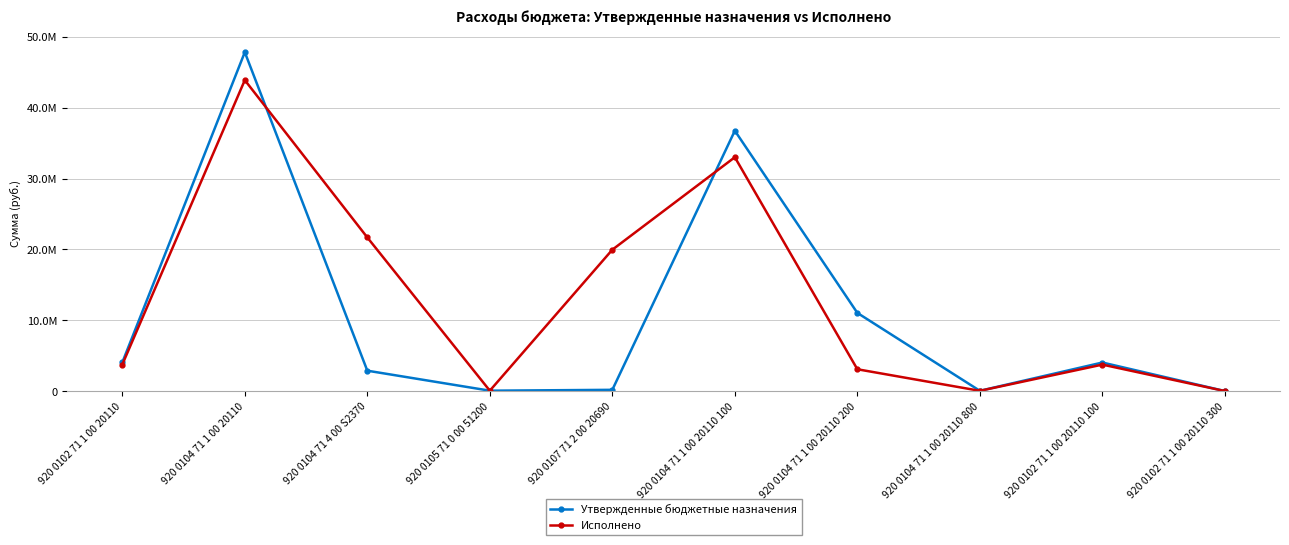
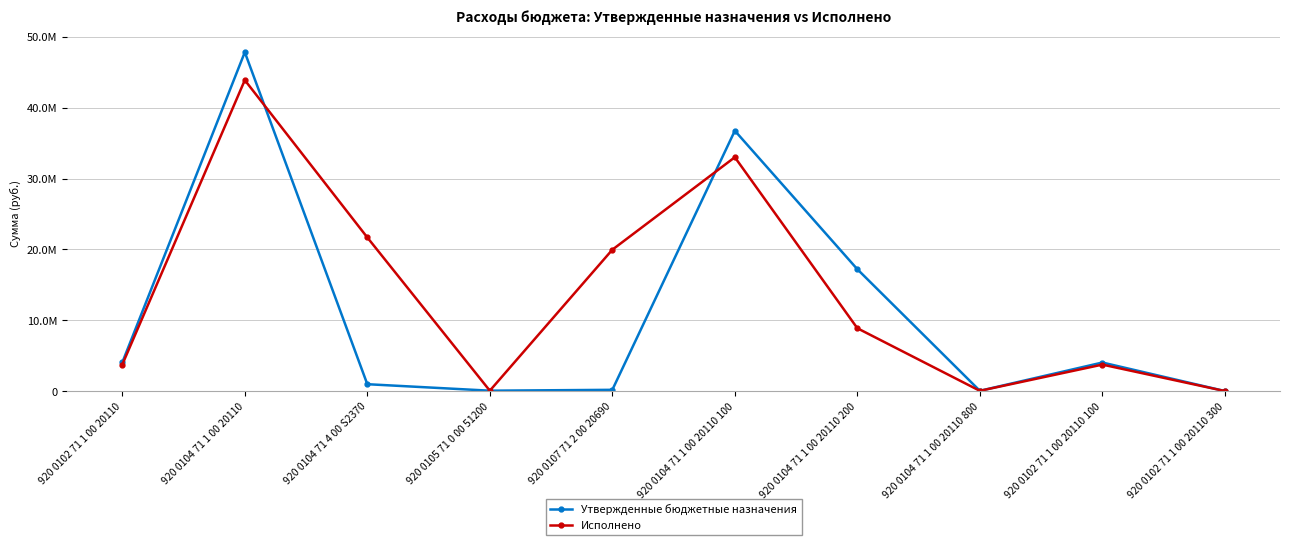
Утвержденные бюджетные назначения, 920 0104 71 4 00 S2370: 3000000 -> 1000000
Утвержденные бюджетные назначения, 920 0104 71 1 00 20110 200: 11000000 -> 17000000
Исполнено, 920 0104 71 1 00 20110 200: 3000000 -> 9000000
